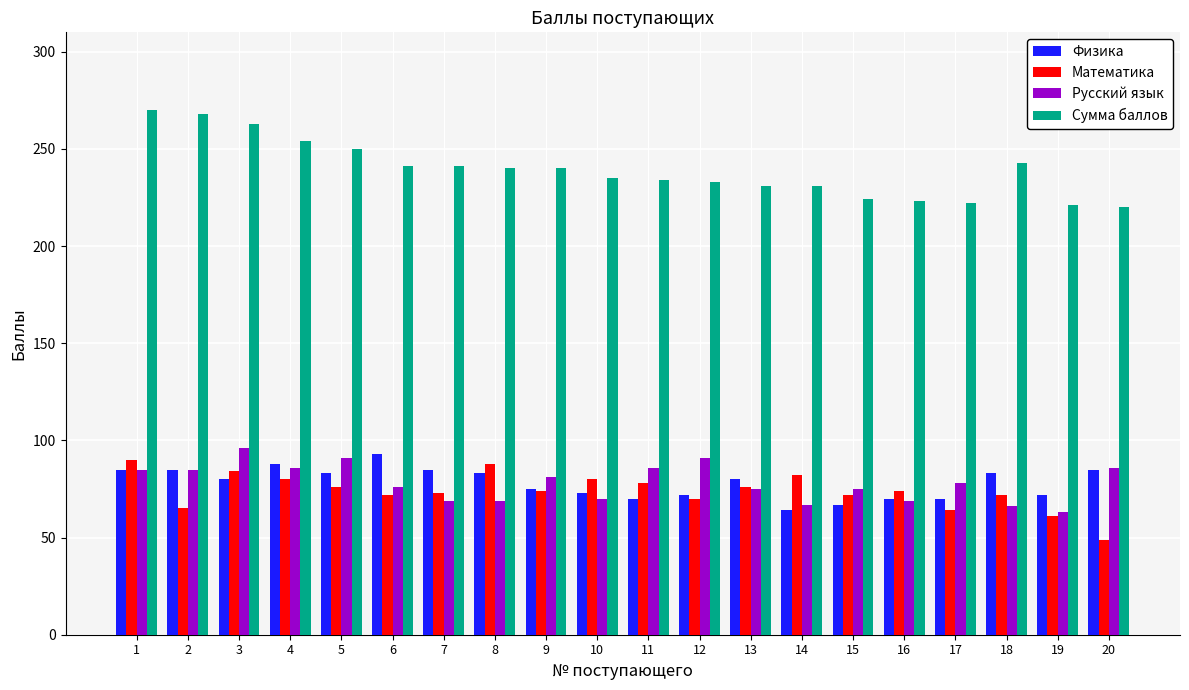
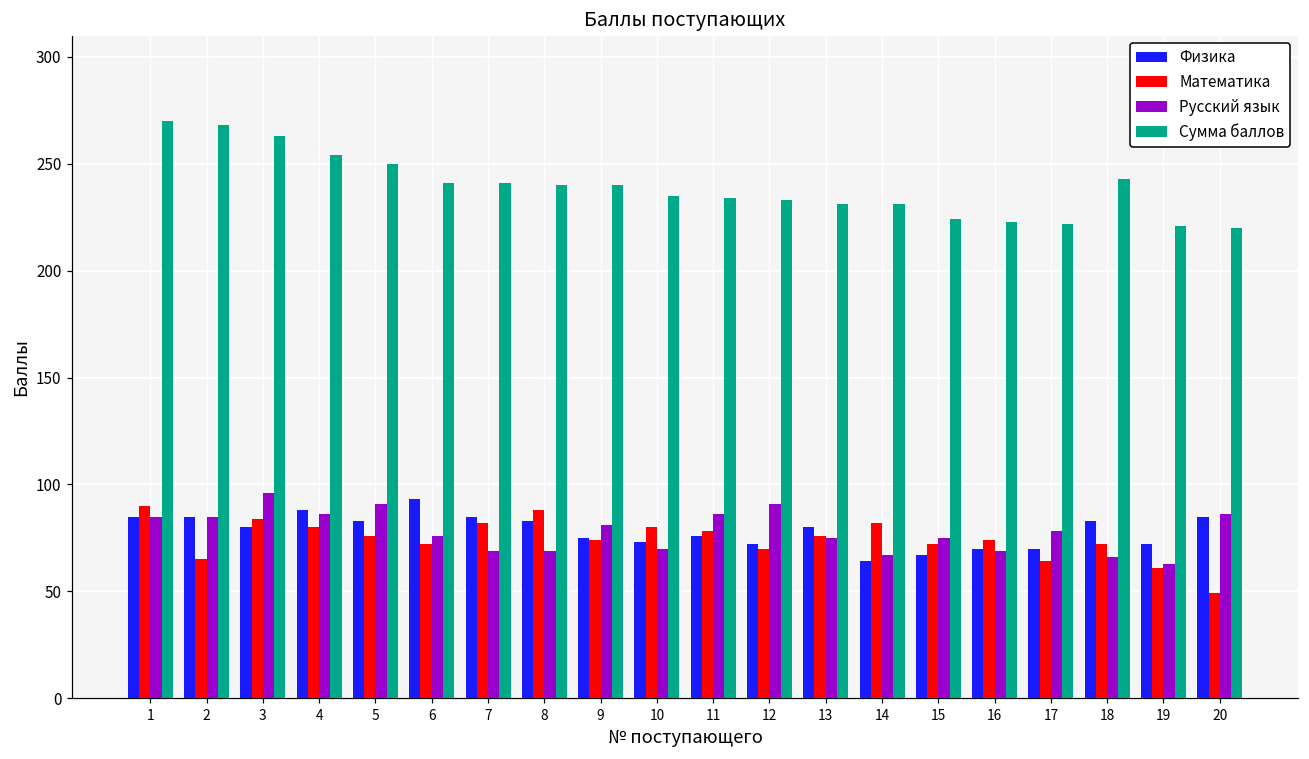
Математика, 7: 73 -> 82
Физика, 11: 70 -> 76
